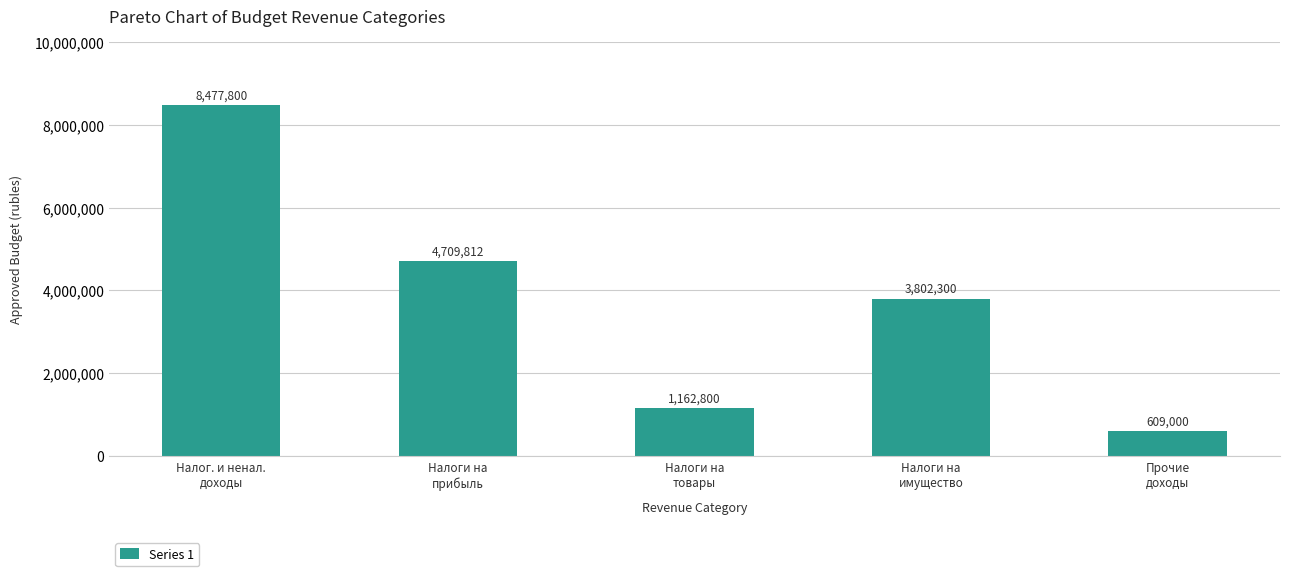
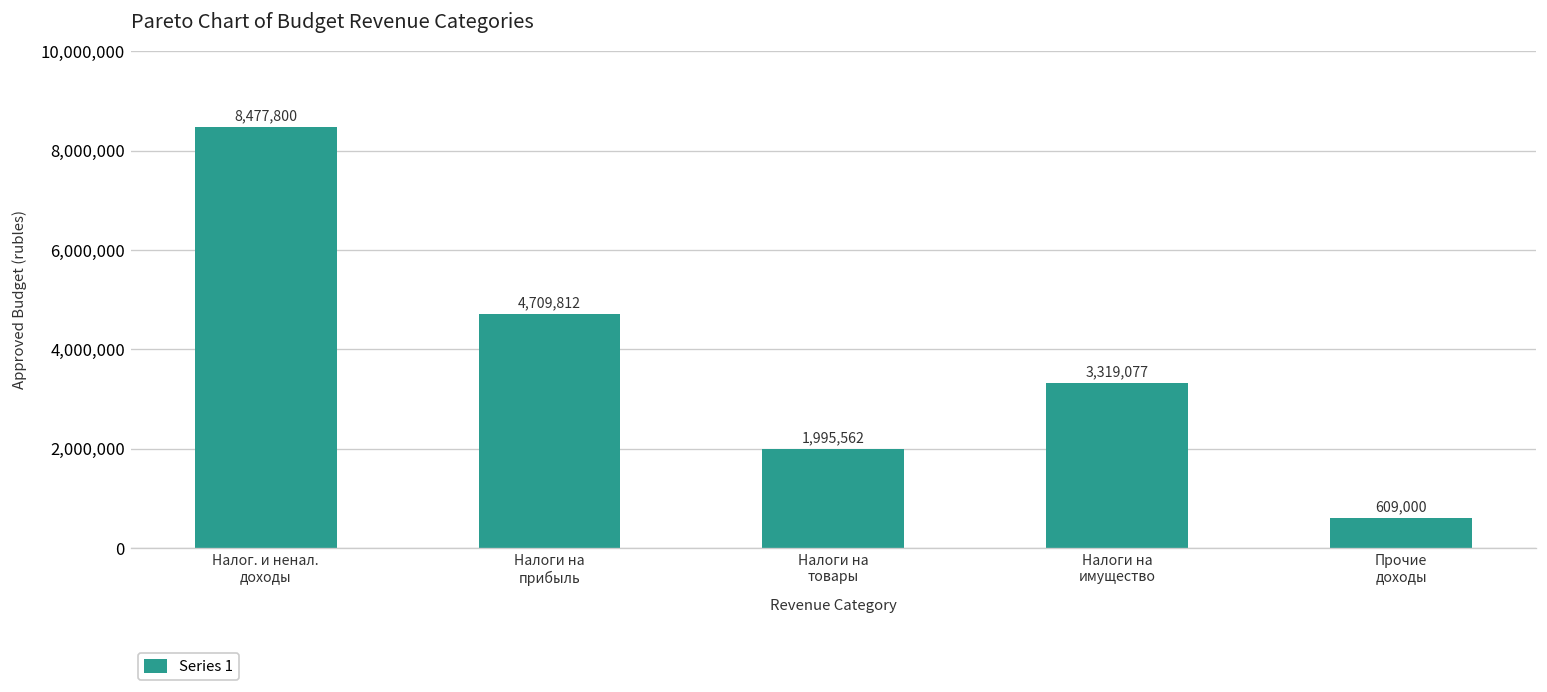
Налоги на товары: 1,162,800 -> 1,995,562
Налоги на имущество: 3,802,300 -> 3,319,077
